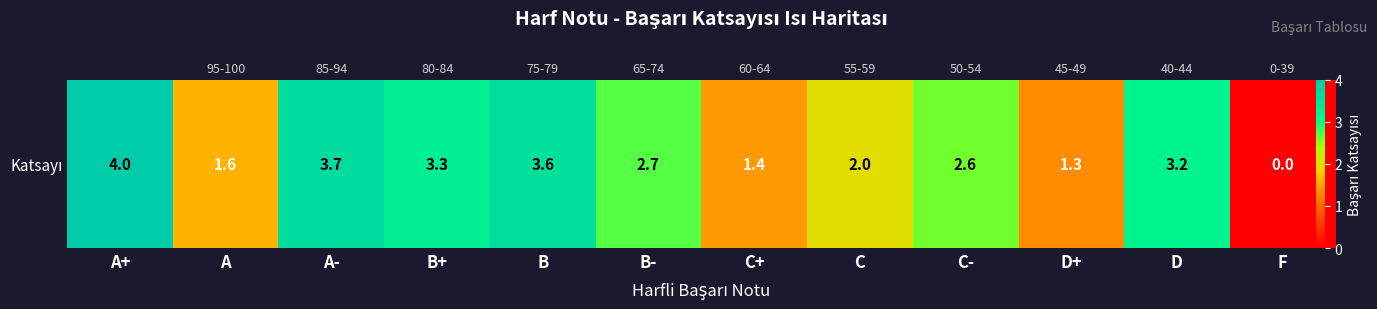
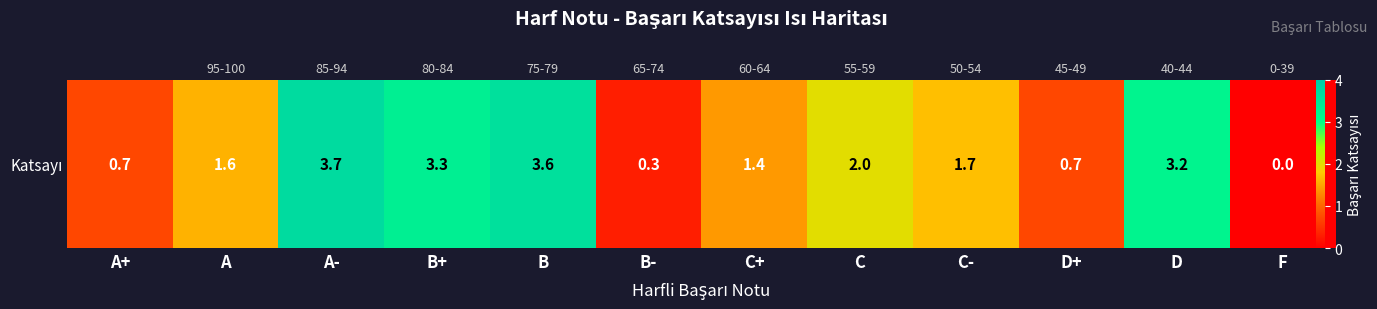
Katsayı, A+: 4.0 -> 0.7
Katsayı, B-: 2.7 -> 0.3
Katsayı, C-: 2.6 -> 1.7
Katsayı, D+: 1.3 -> 0.7
